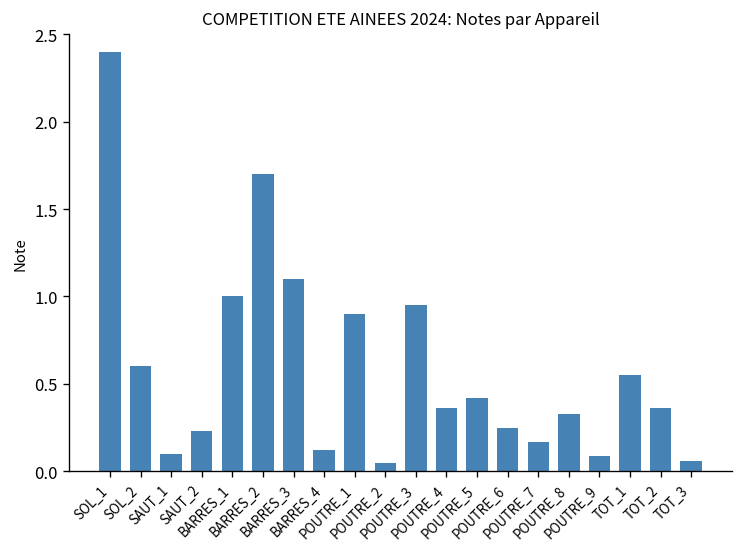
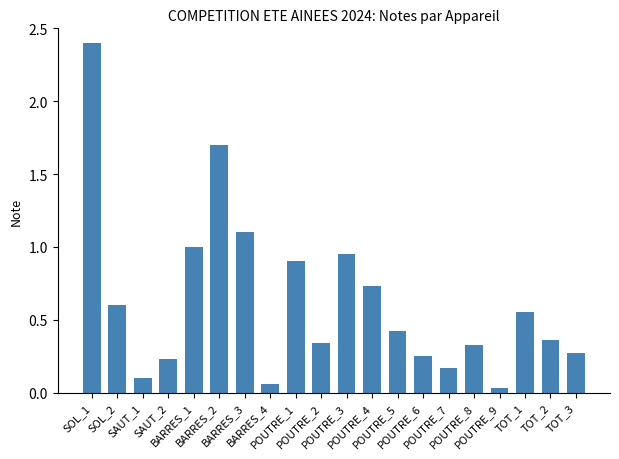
BARRES_4: 0.12 -> 0.06
POUTRE_2: 0.05 -> 0.34
POUTRE_4: 0.36 -> 0.73
POUTRE_9: 0.09 -> 0.03
TOT_3: 0.06 -> 0.27
